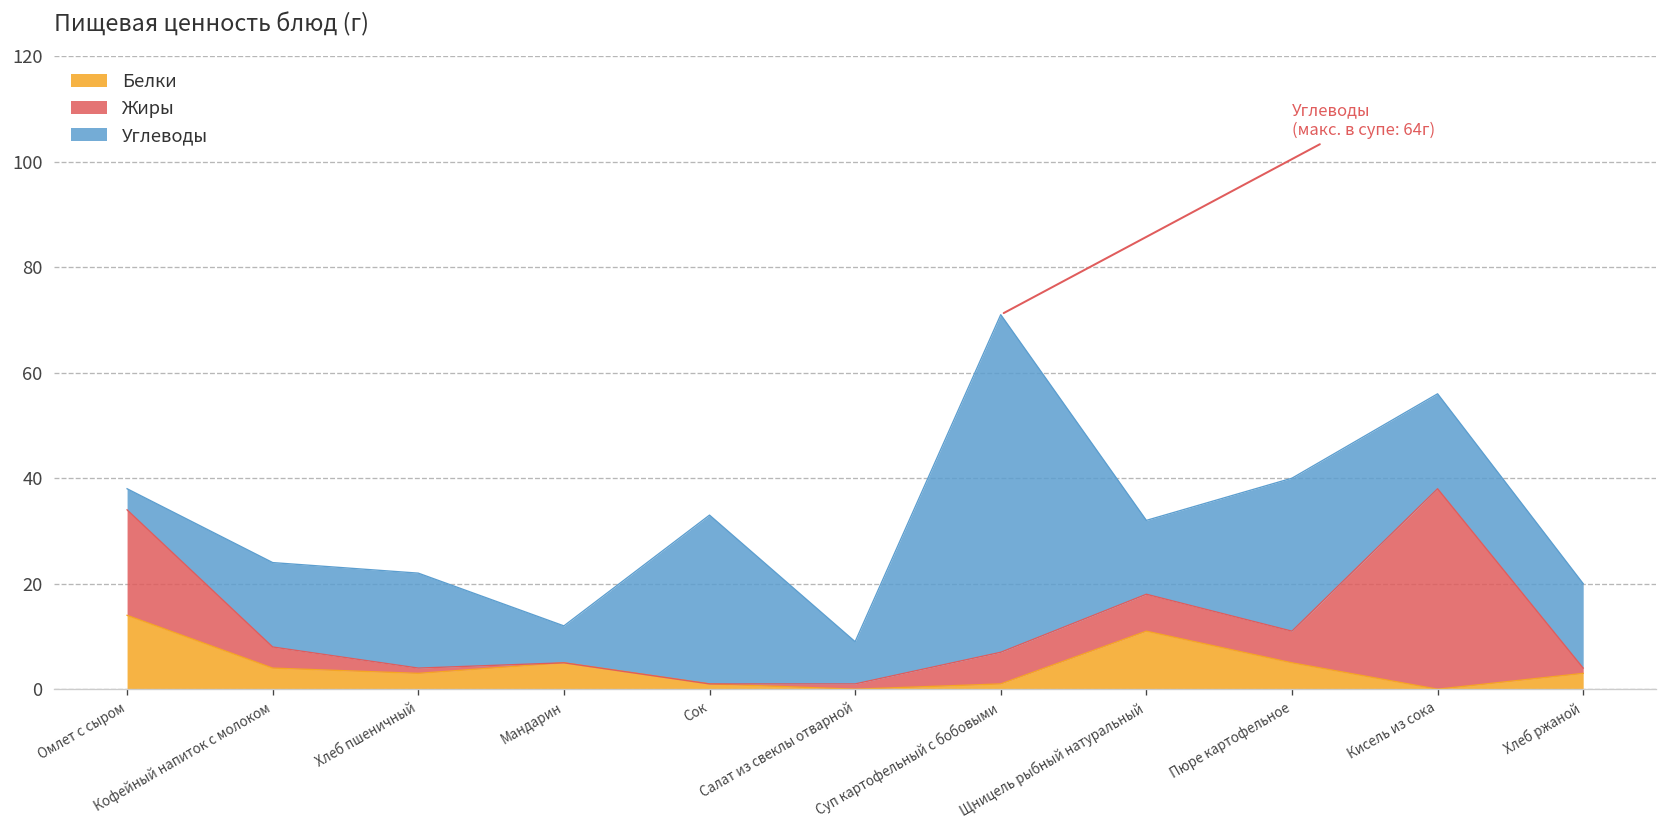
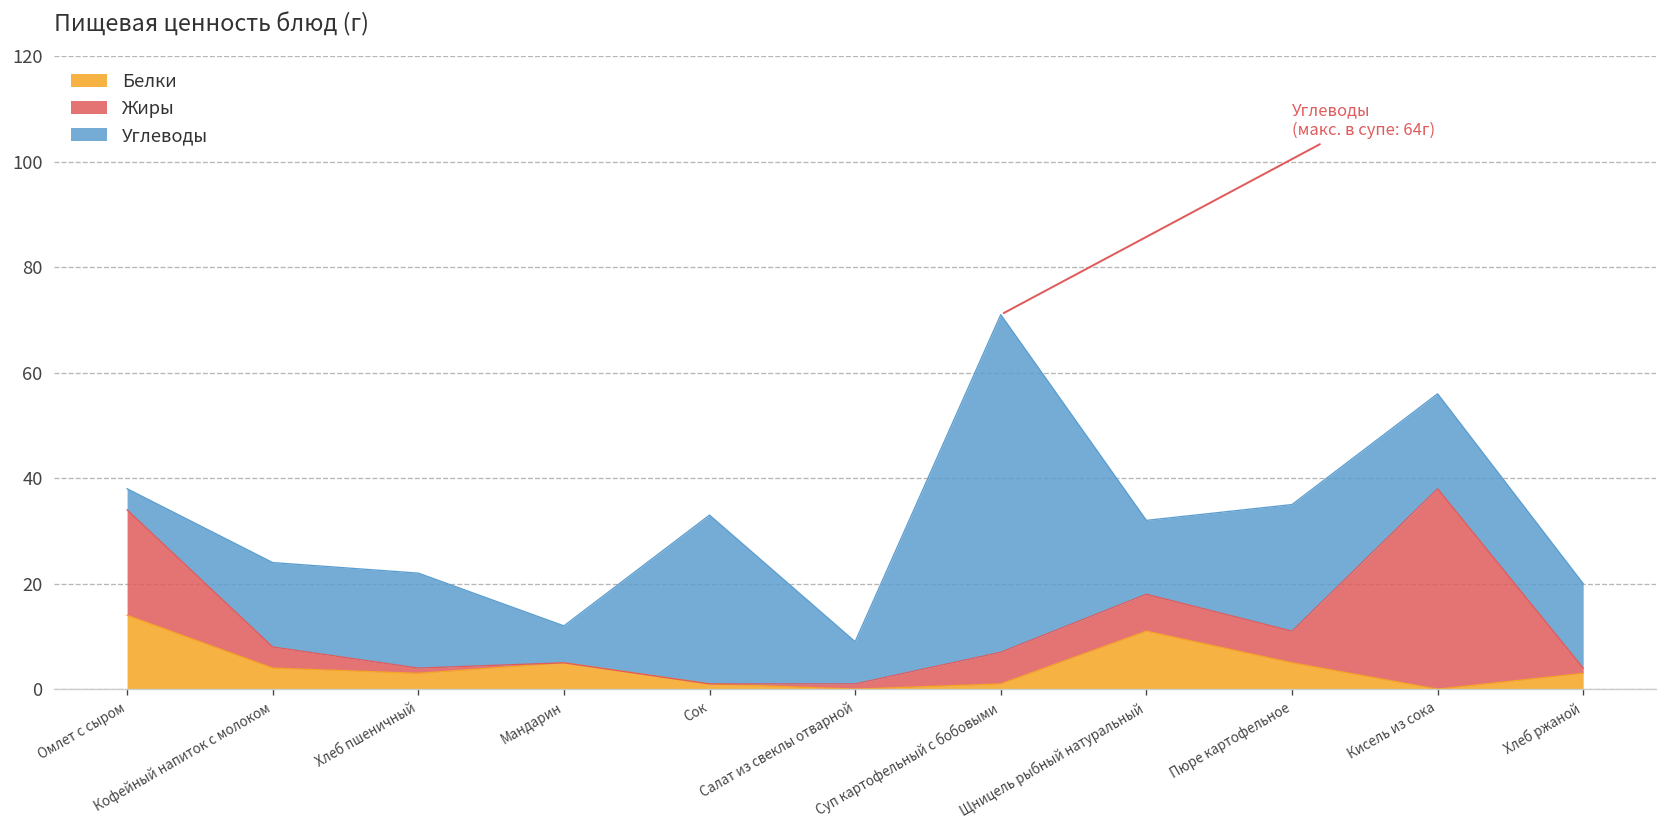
Углеводы, Пюре картофельное: 29 -> 24
